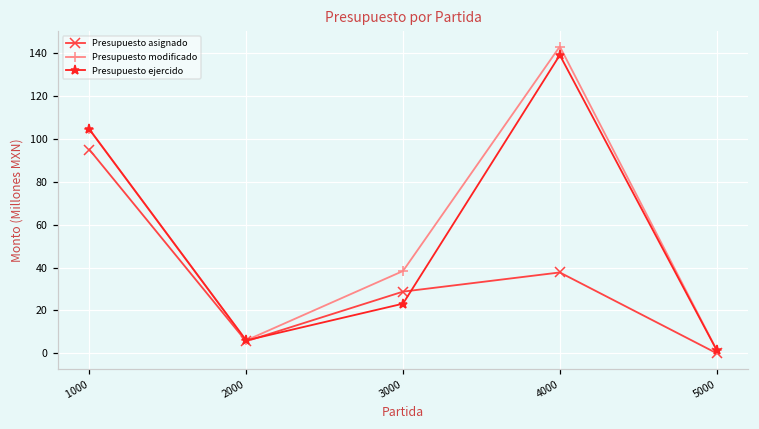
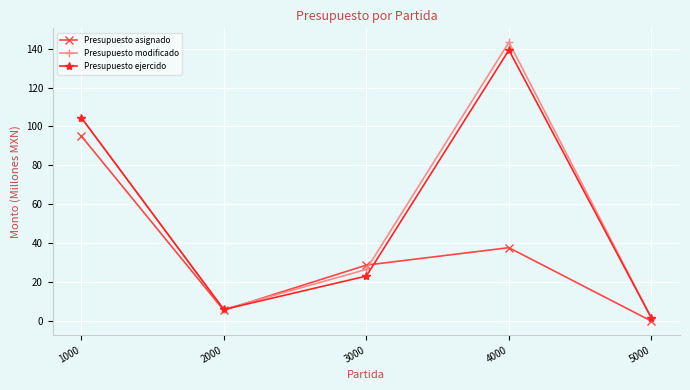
Presupuesto modificado, 3000: 38 -> 27
